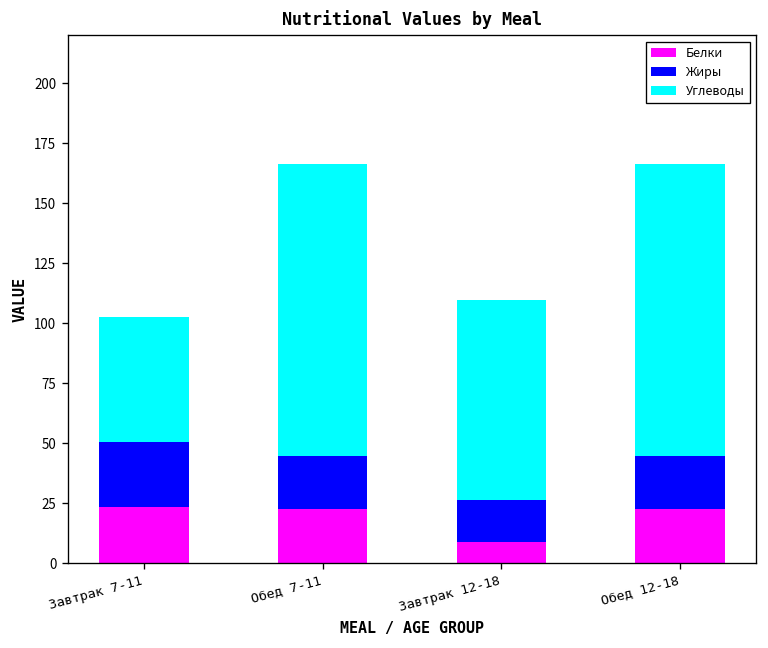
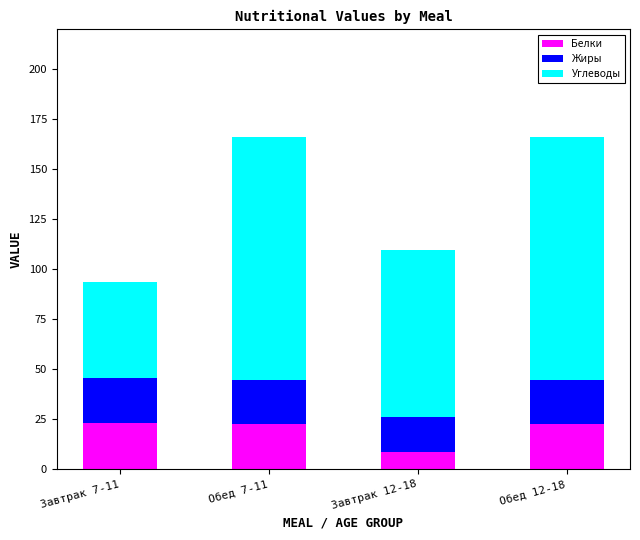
Жиры, Завтрак 7-11: 27 -> 22
Углеводы, Завтрак 7-11: 52 -> 48
